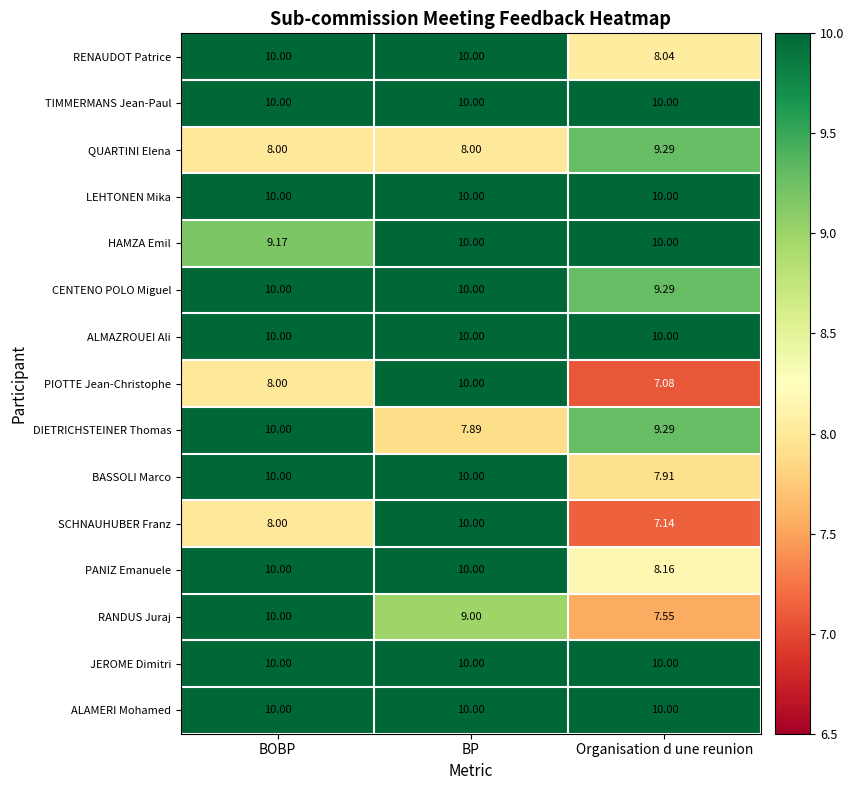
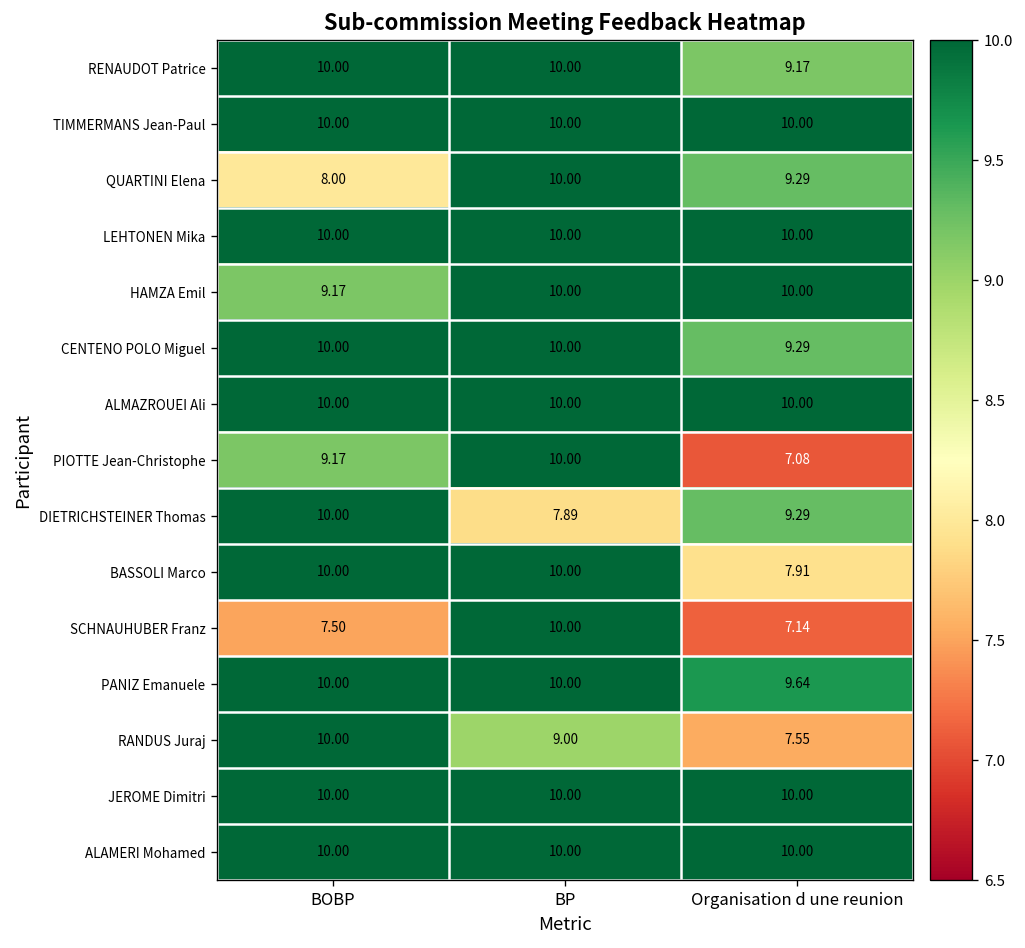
RENAUDOT Patrice, Organisation d une reunion: 8.04 -> 9.17
QUARTINI Elena, BP: 8.00 -> 10.00
PIOTTE Jean-Christophe, BOBP: 8.00 -> 9.17
SCHNAUHUBER Franz, BOBP: 8.00 -> 7.50
PANIZ Emanuele, Organisation d une reunion: 8.16 -> 9.64
